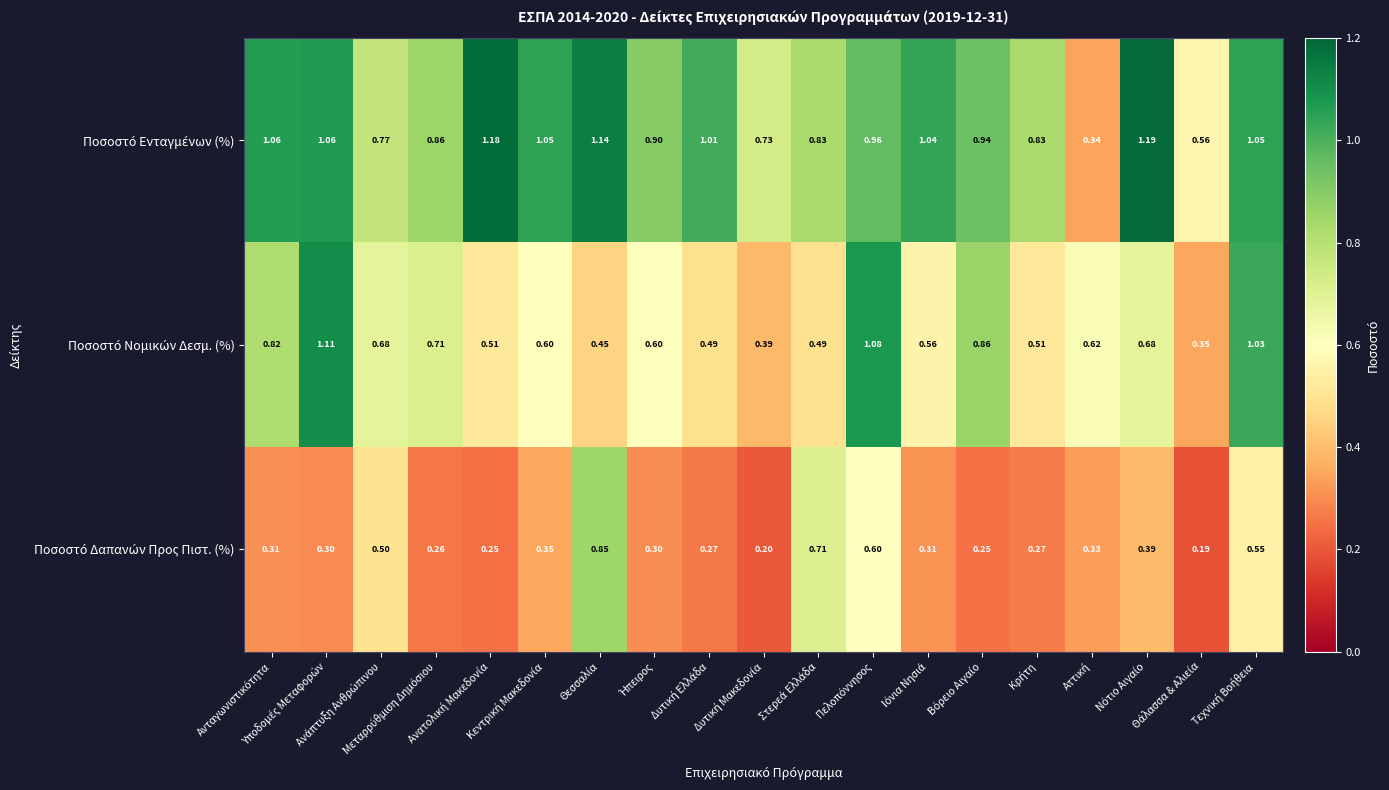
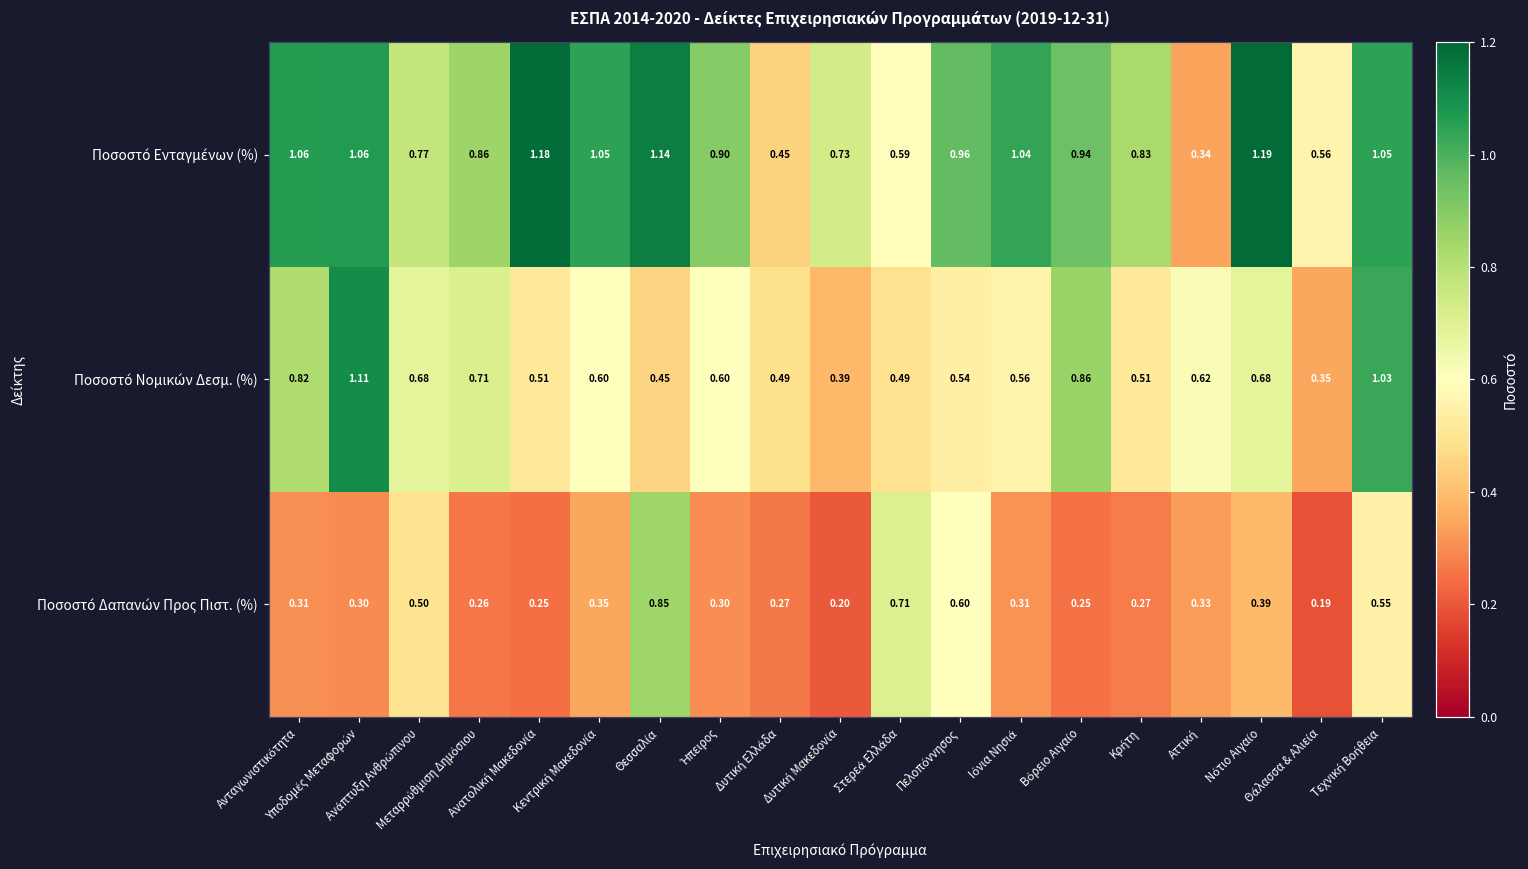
Ποσοστό Ενταγμένων (%), Δυτική Ελλάδα: 1.01 -> 0.45
Ποσοστό Ενταγμένων (%), Στερεά Ελλάδα: 0.83 -> 0.59
Ποσοστό Νομικών Δεσμ. (%), Πελοπόννησος: 1.08 -> 0.54
